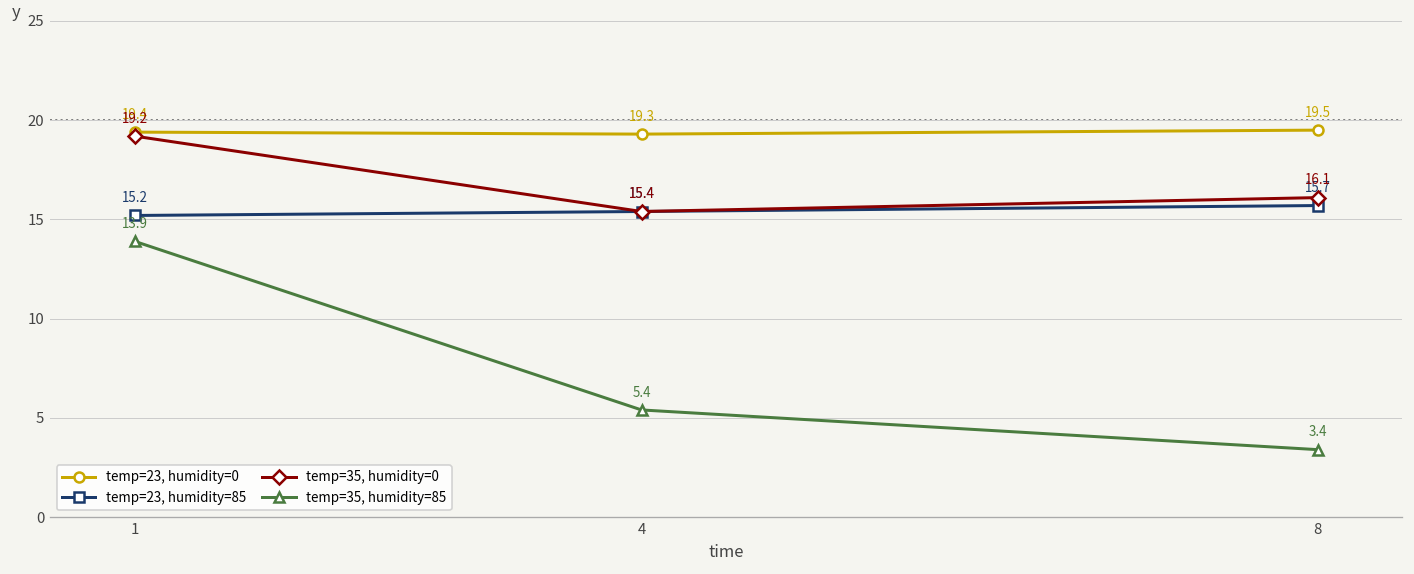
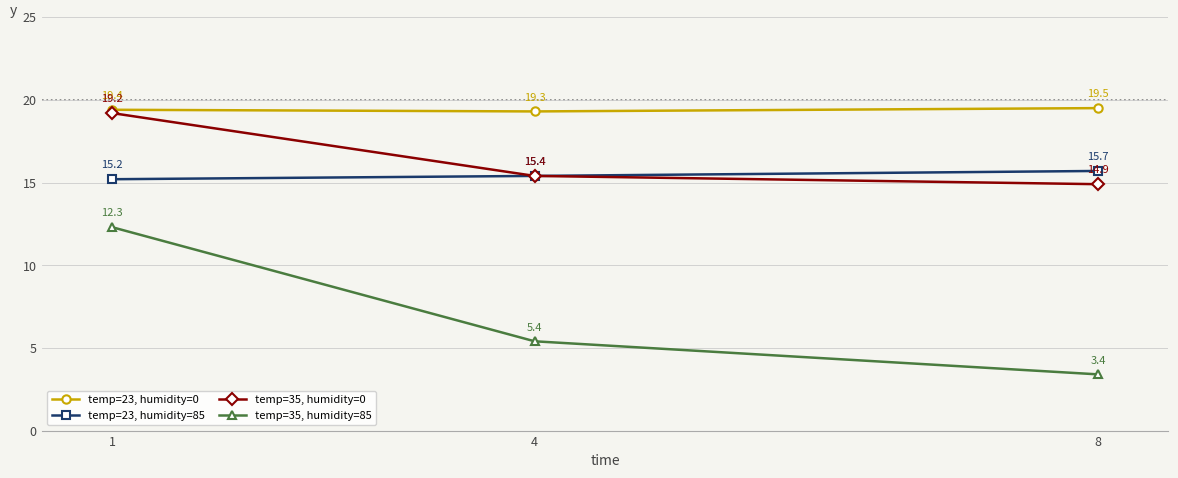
temp=35, humidity=85, 1: 13.9 -> 12.3
temp=35, humidity=0, 8: 16.1 -> 14.9
